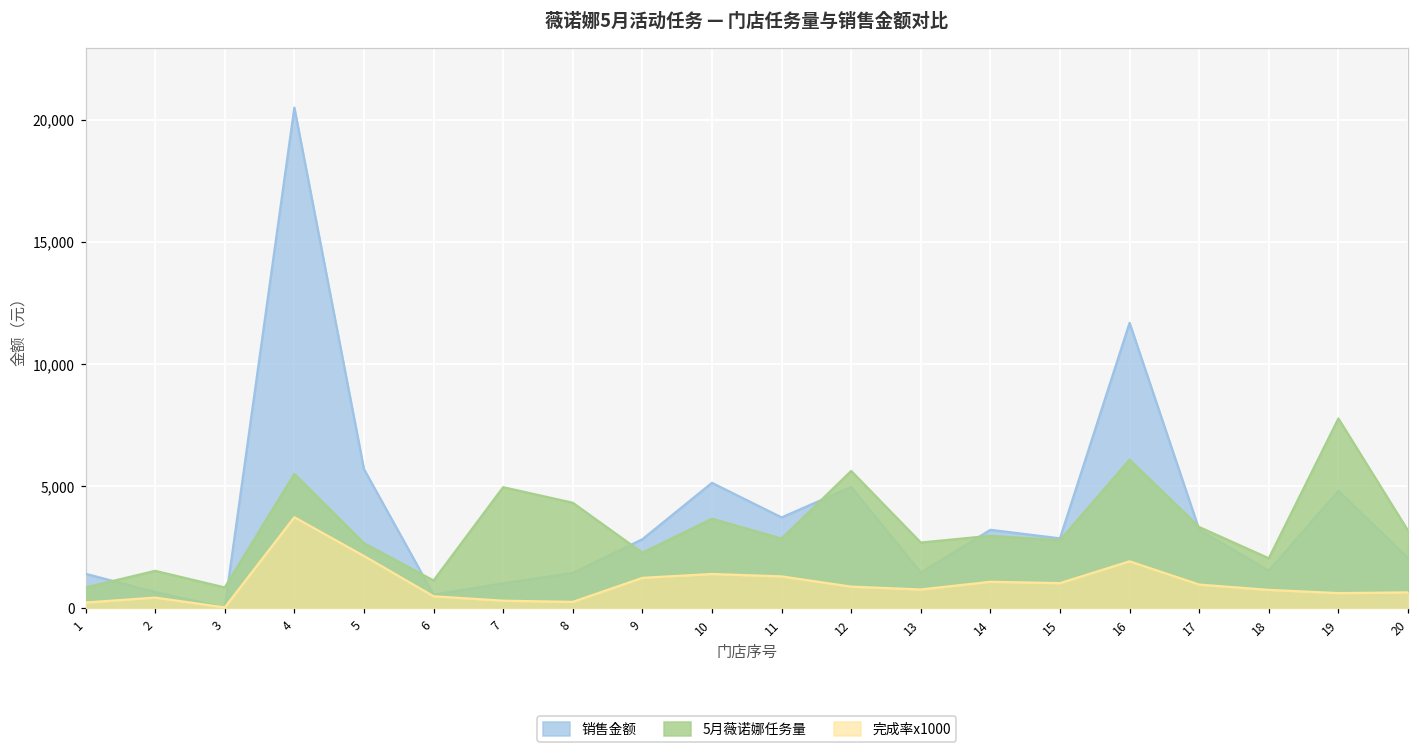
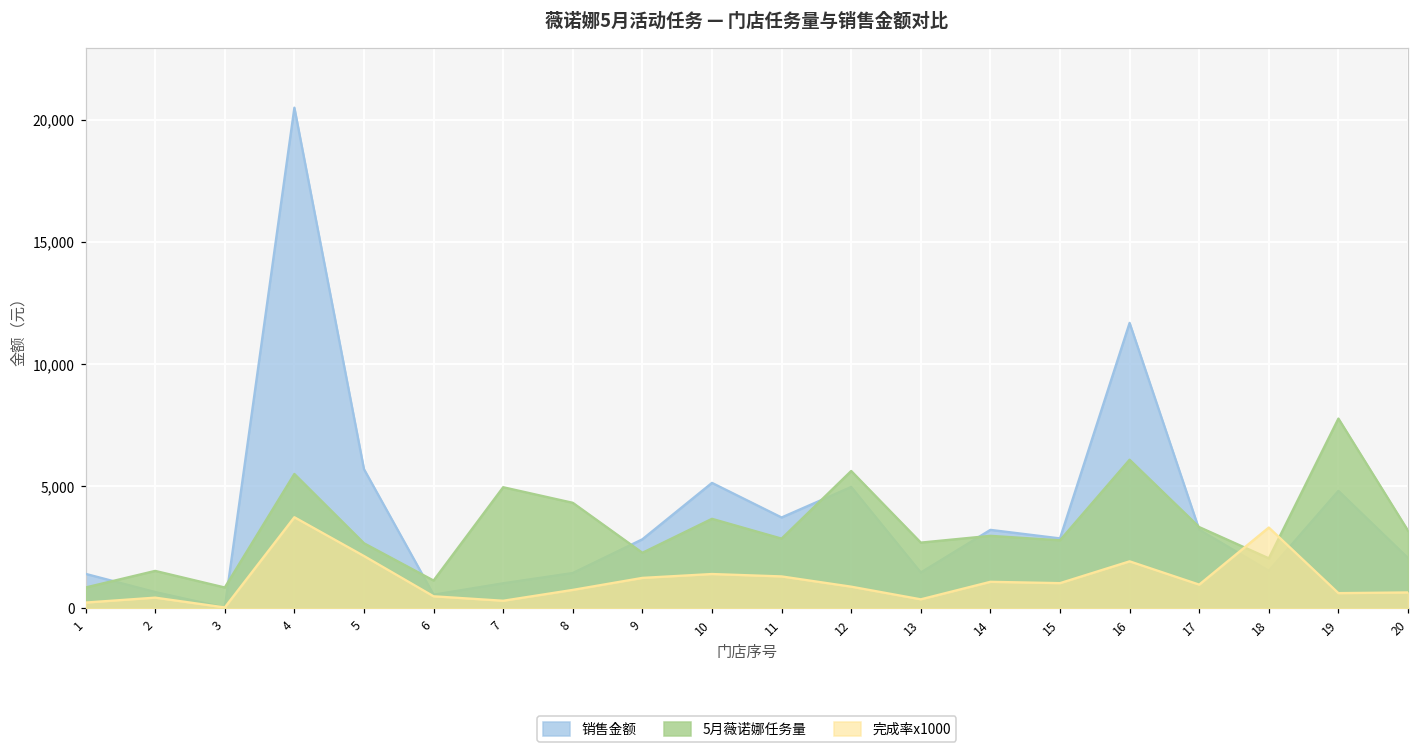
完成率x1000, 8: 300 -> 800
完成率x1000, 13: 800 -> 400
完成率x1000, 18: 800 -> 3,300
